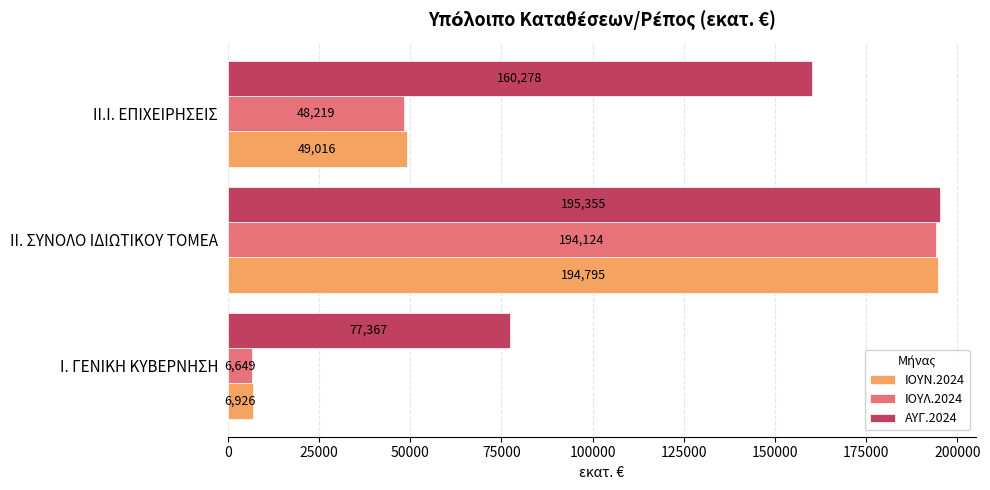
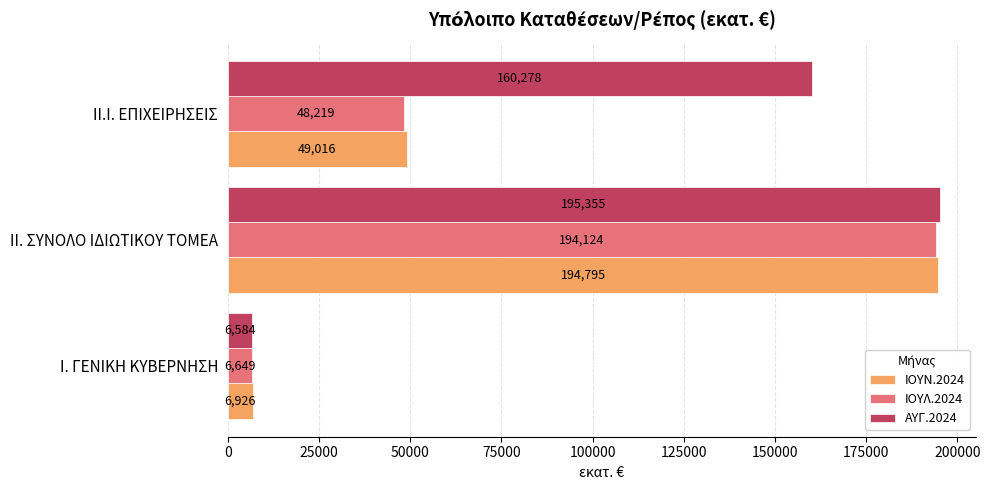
ΑΥΓ.2024, Ι. ΓΕΝΙΚΗ ΚΥΒΕΡΝΗΣΗ: 77,367 -> 6,584
